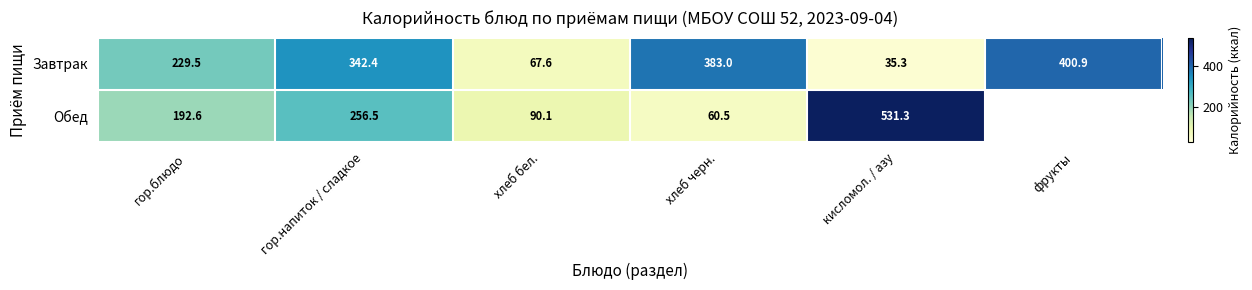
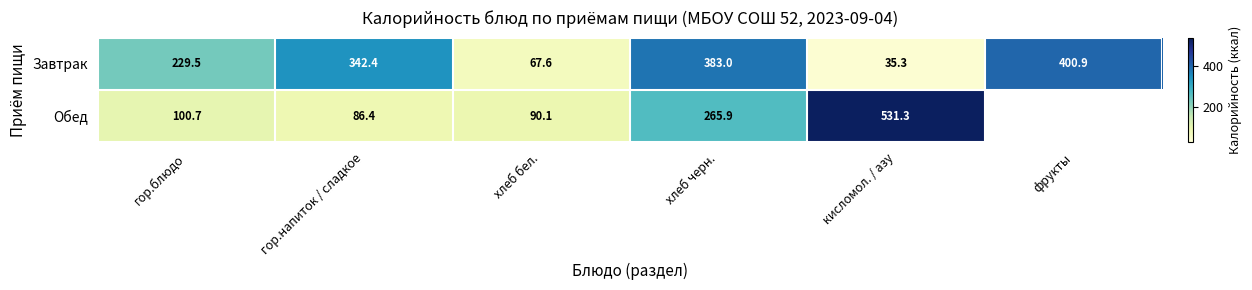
Обед, гор.блюдо: 192.6 -> 100.7
Обед, гор.напиток / сладкое: 256.5 -> 86.4
Обед, хлеб черн.: 60.5 -> 265.9
